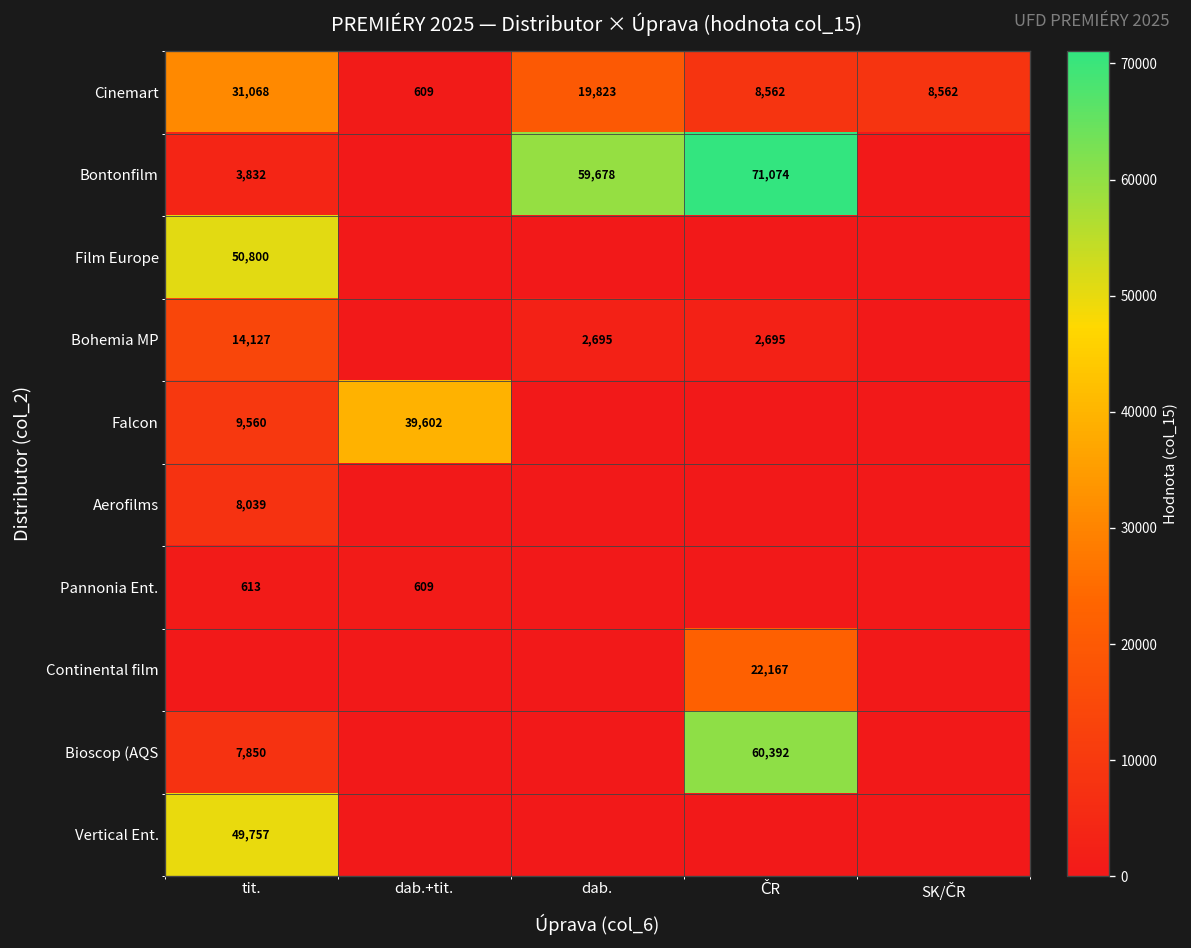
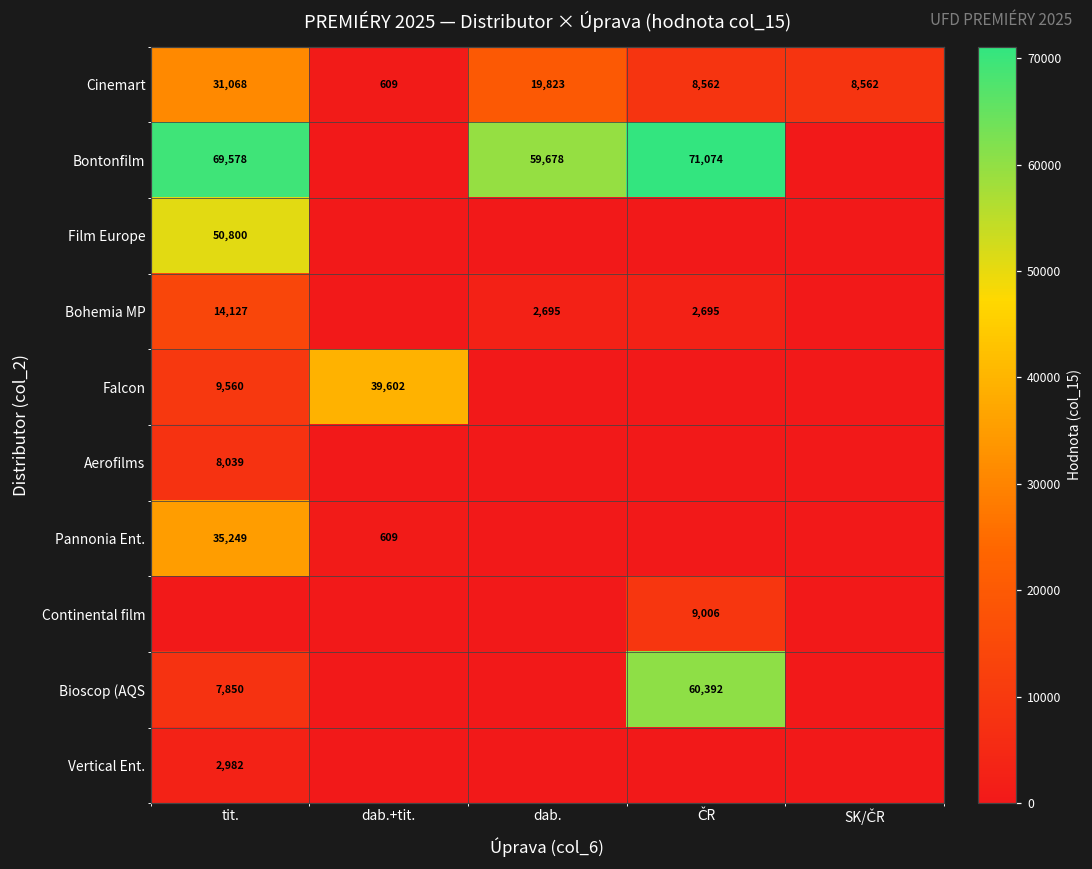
Bontonfilm, tit.: 3,832 -> 69,578
Pannonia Ent., tit.: 613 -> 35,249
Continental film, ČR: 22,167 -> 9,006
Vertical Ent., tit.: 49,757 -> 2,982
